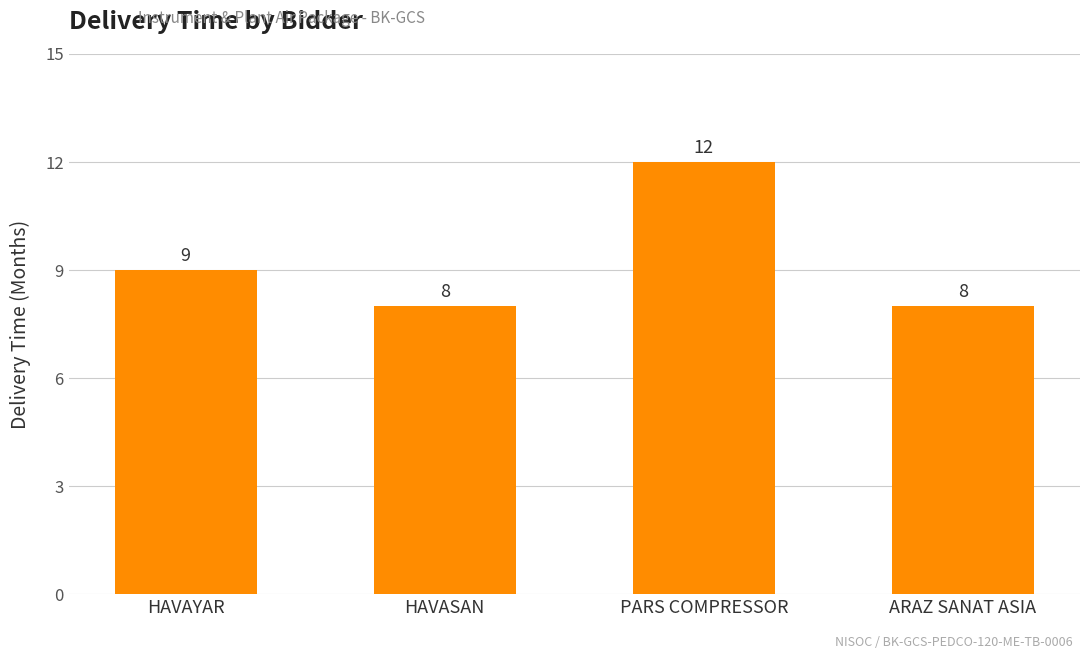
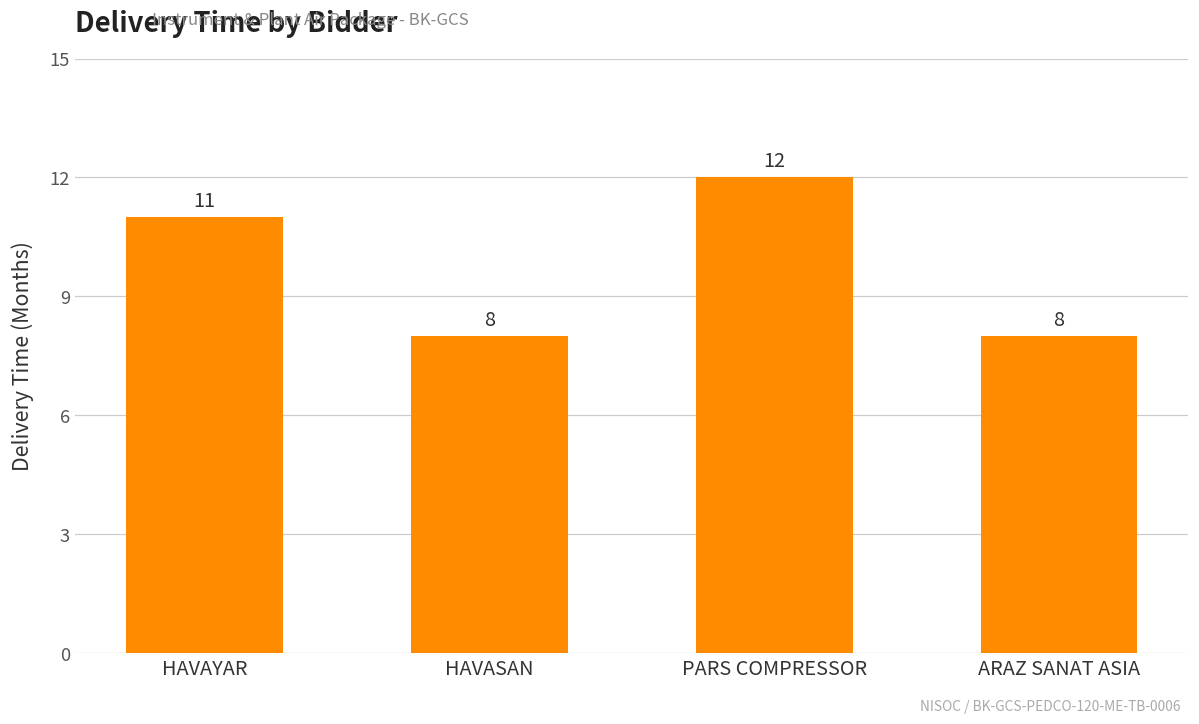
HAVAYAR: 9 -> 11
